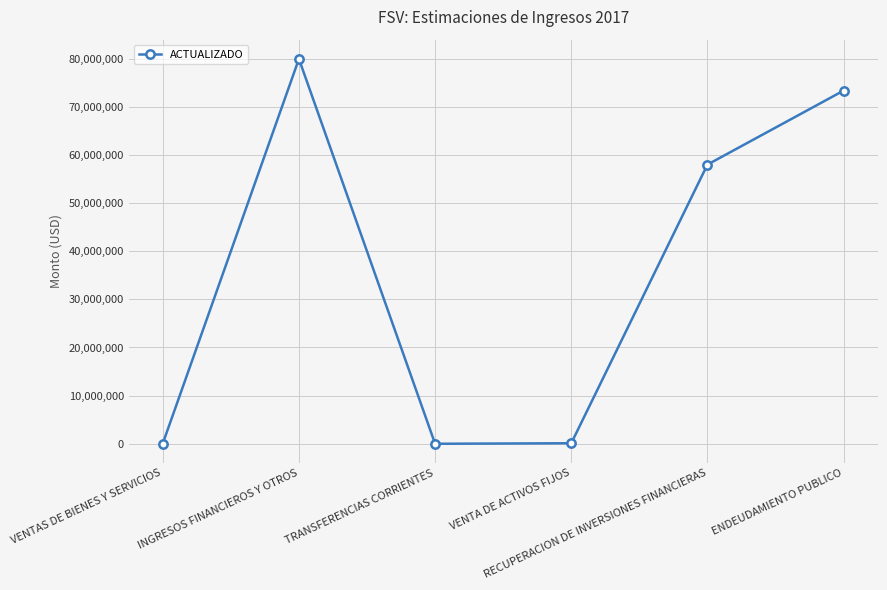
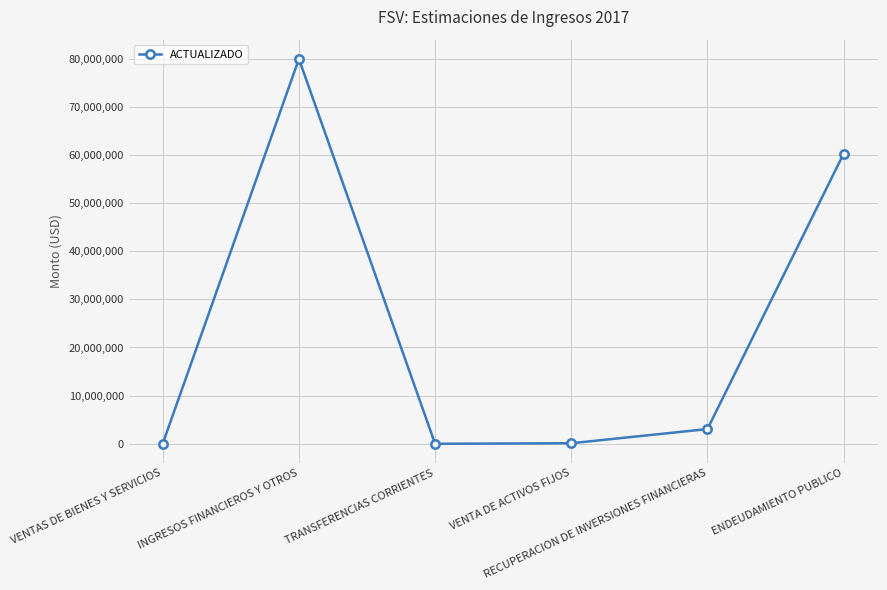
RECUPERACION DE INVERSIONES FINANCIERAS: 58,000,000 -> 3,000,000
ENDEUDAMIENTO PUBLICO: 73,000,000 -> 60,000,000
